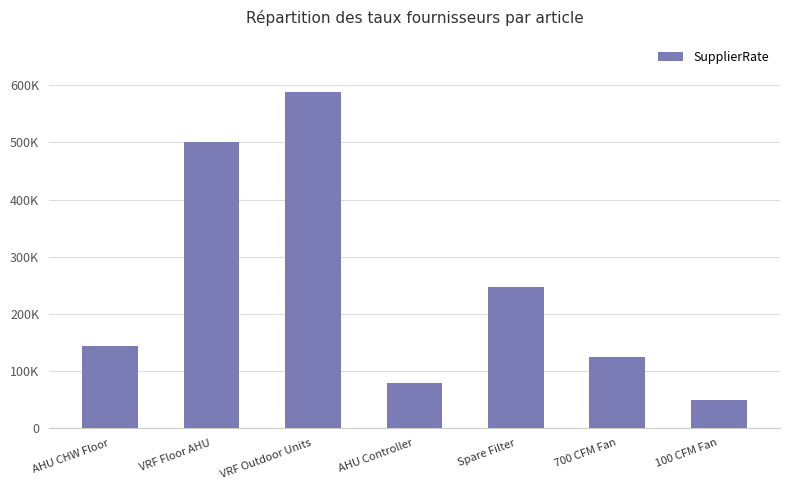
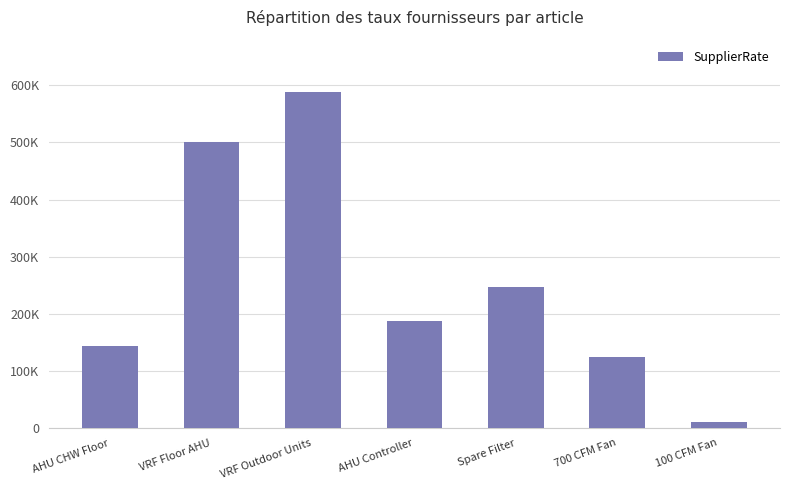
AHU Controller: 80000 -> 190000
100 CFM Fan: 50000 -> 10000
